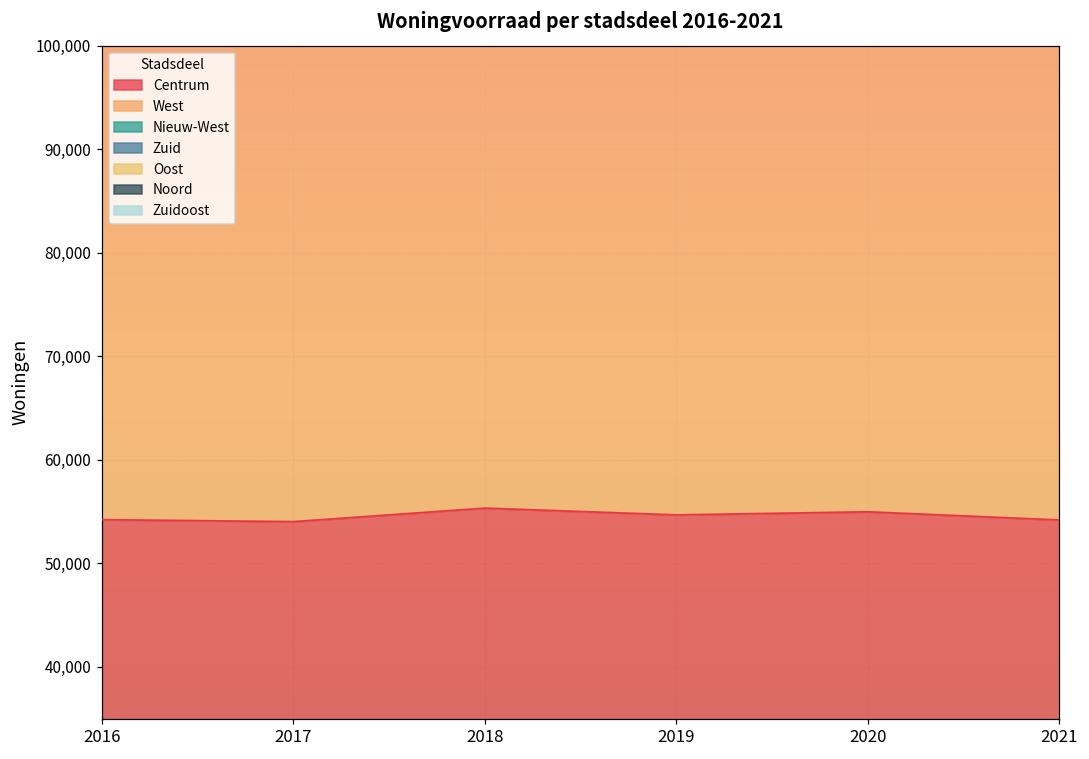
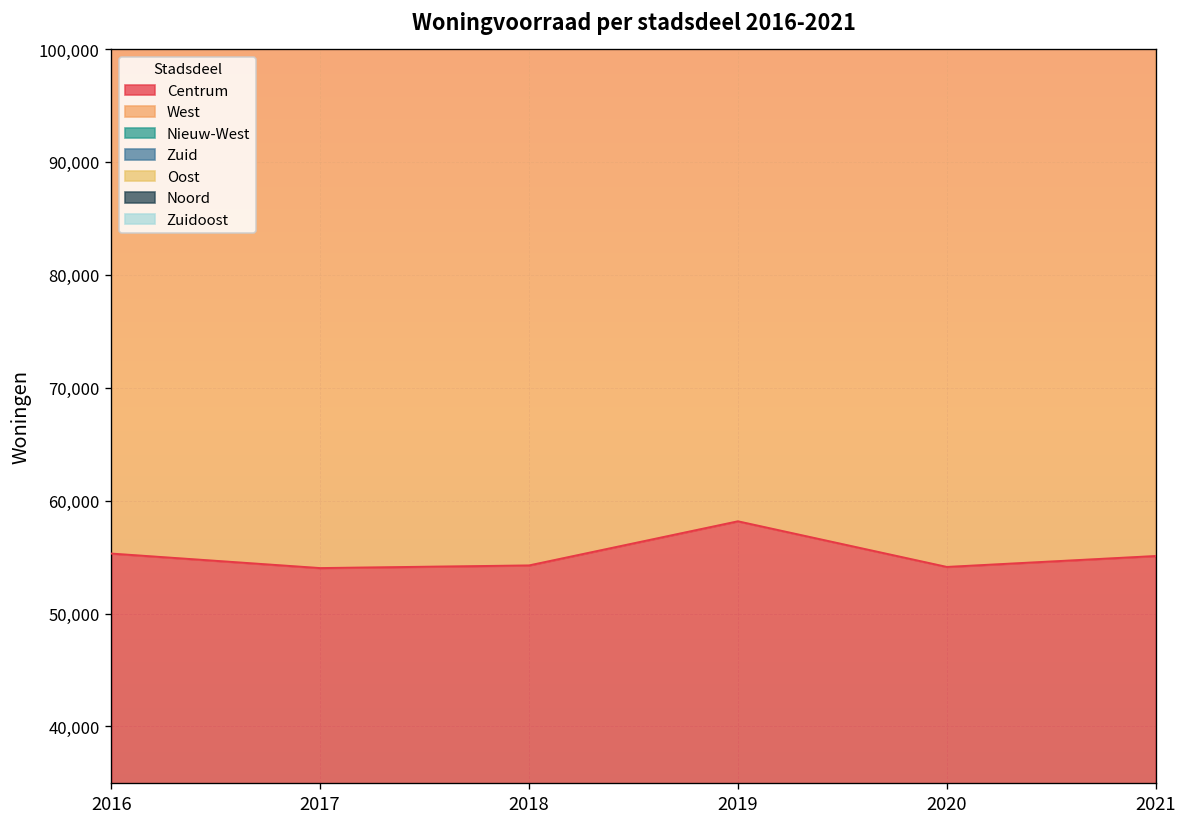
Centrum, 2016: 54,000 -> 55,000
Centrum, 2018: 55,000 -> 54,000
Centrum, 2019: 55,000 -> 58,000
Centrum, 2020: 55,000 -> 54,000
Centrum, 2021: 54,000 -> 55,000
